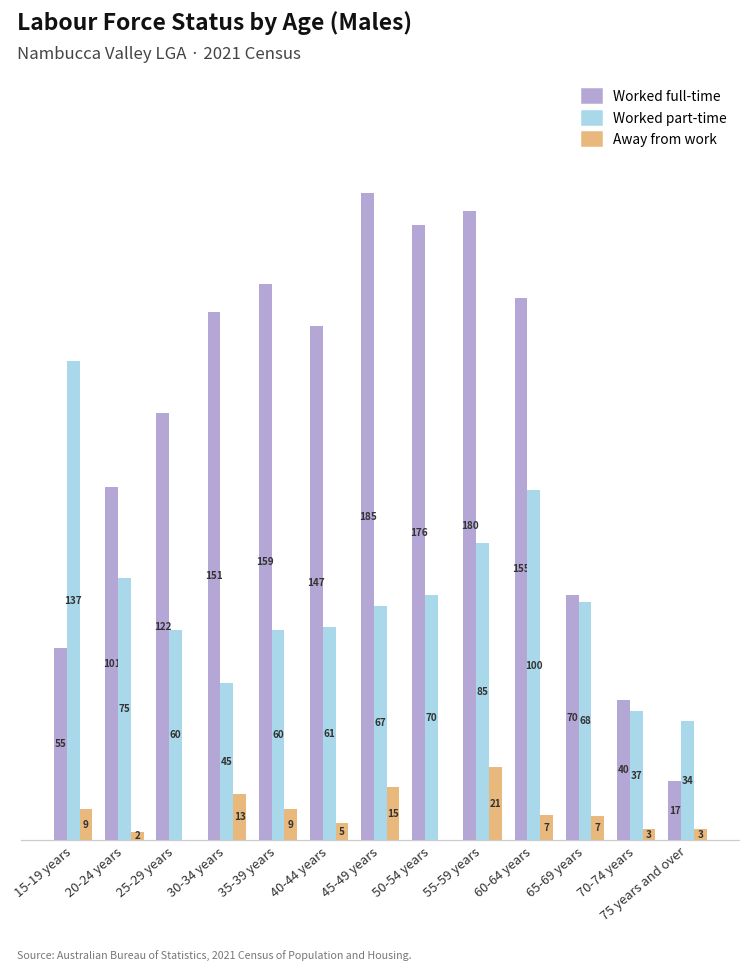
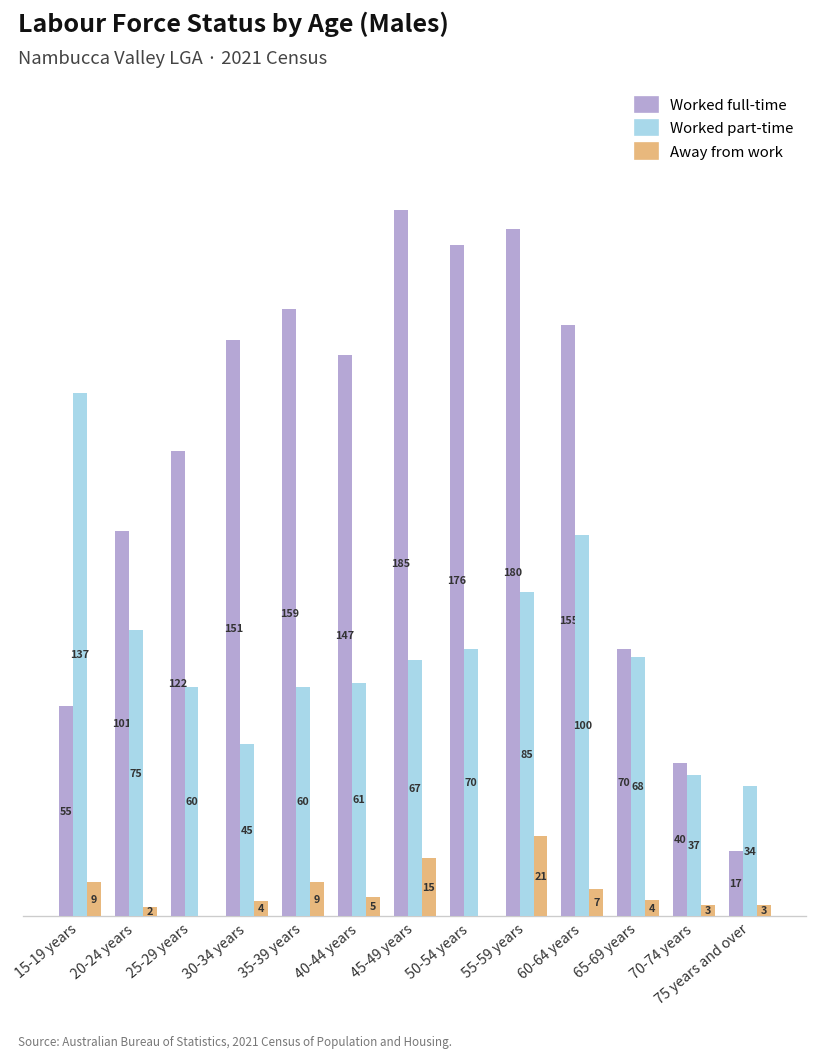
Away from work, 30-34 years: 13 -> 4
Away from work, 65-69 years: 7 -> 4
